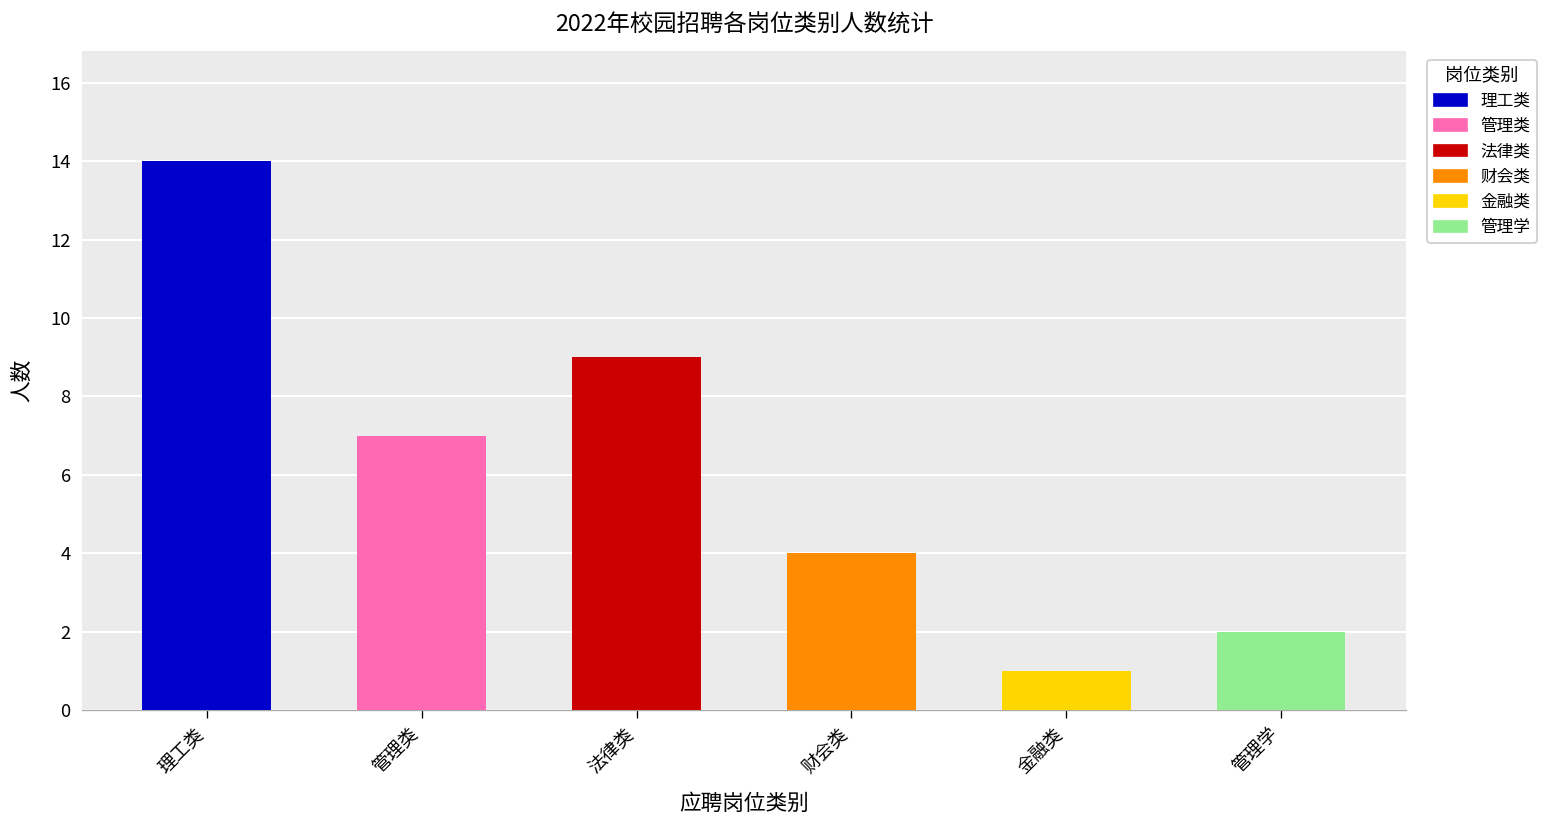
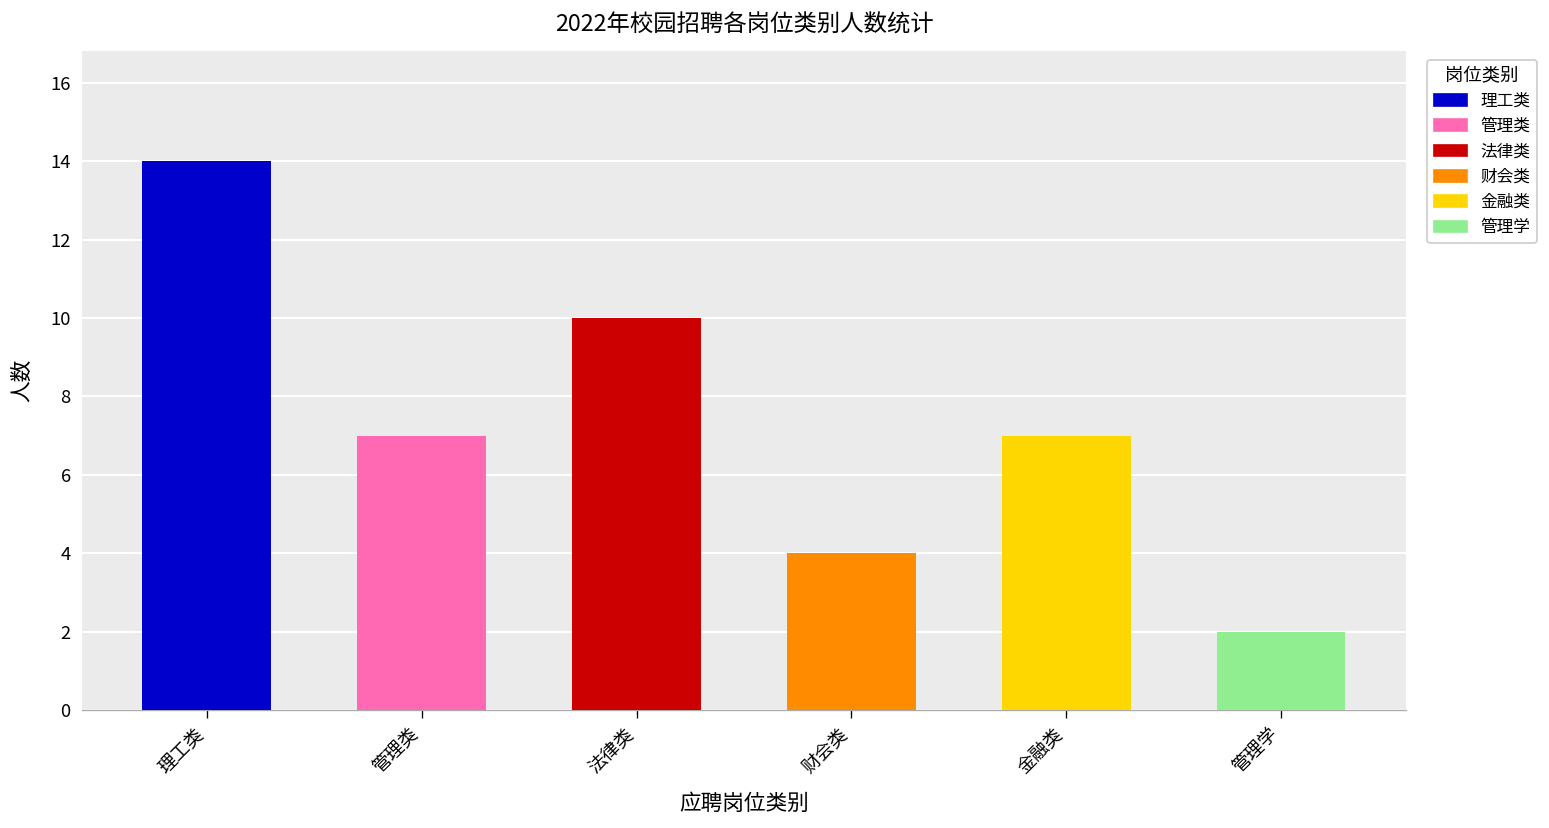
法律类: 9 -> 10
金融类: 1 -> 7
